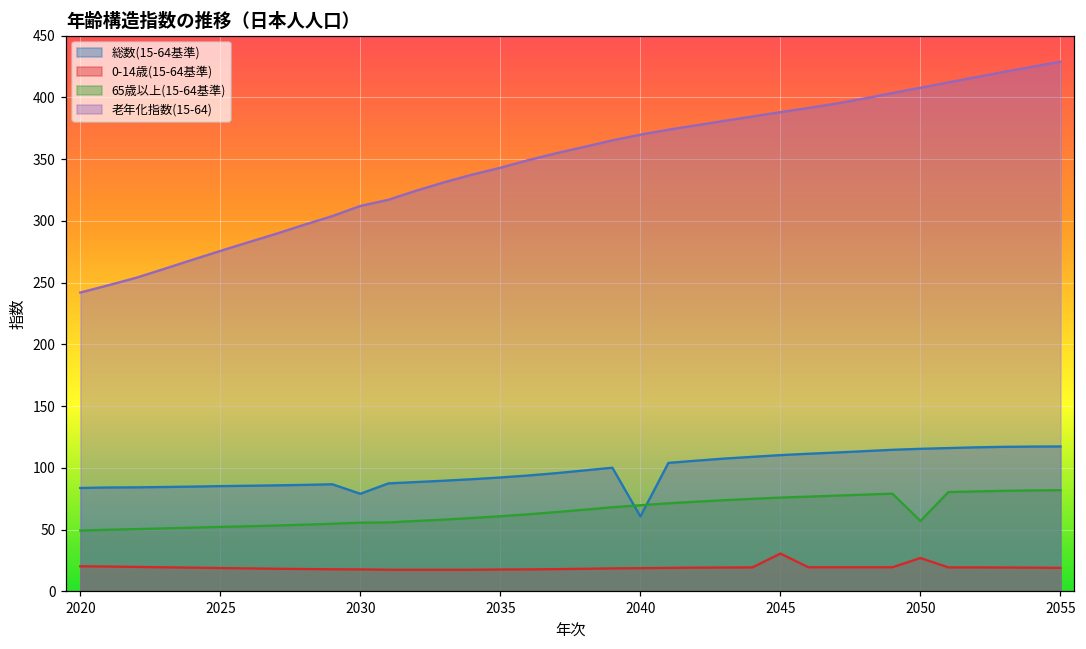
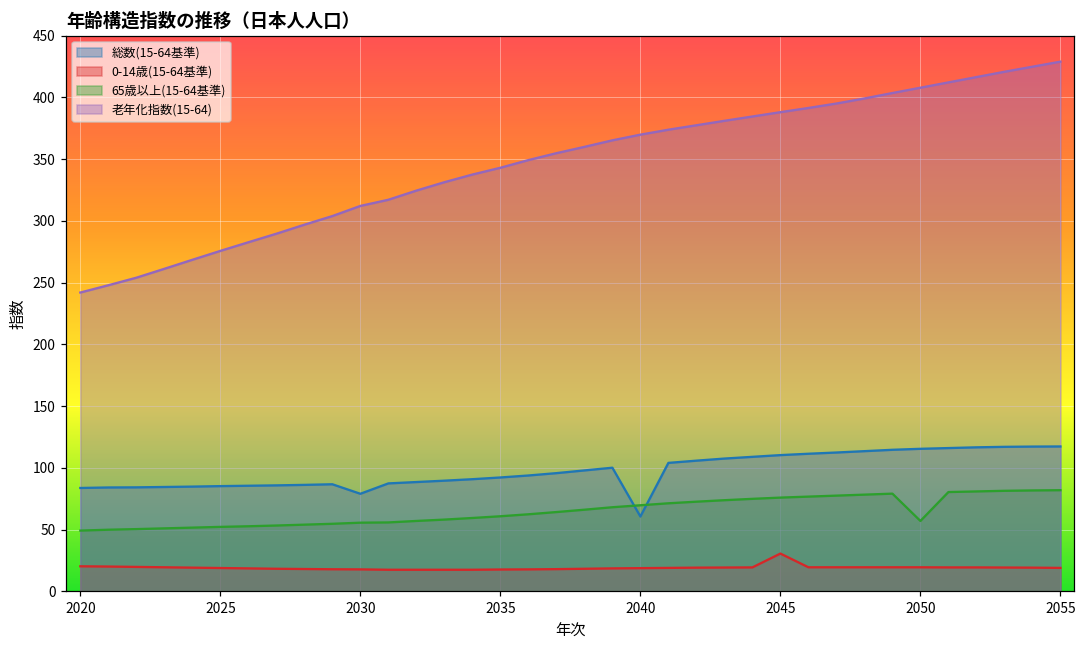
0-14歳(15-64基準), 2050: 27 -> 20
